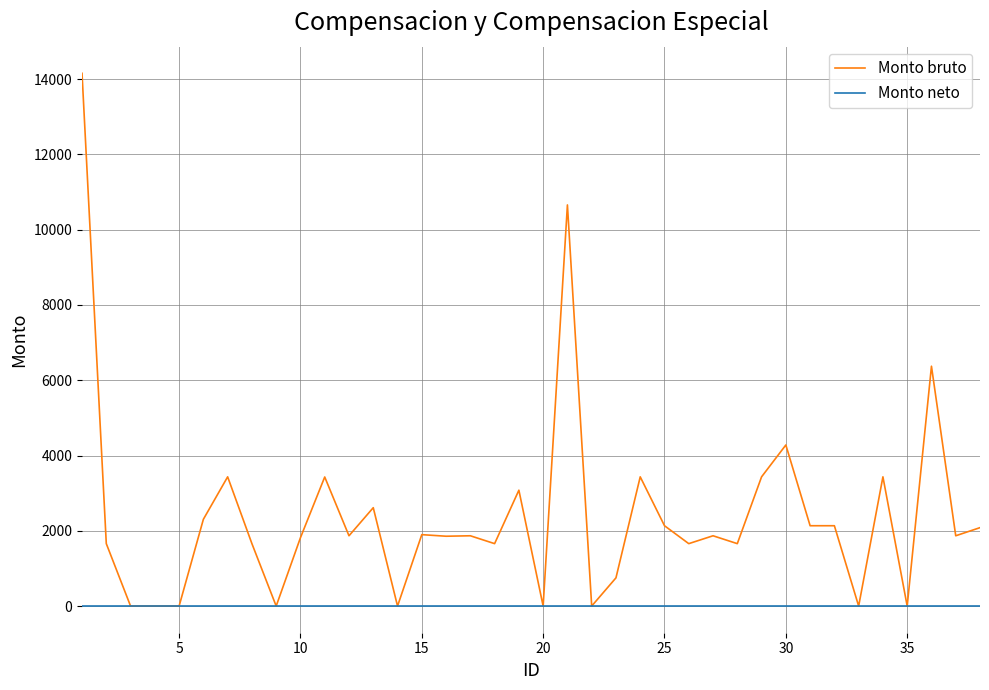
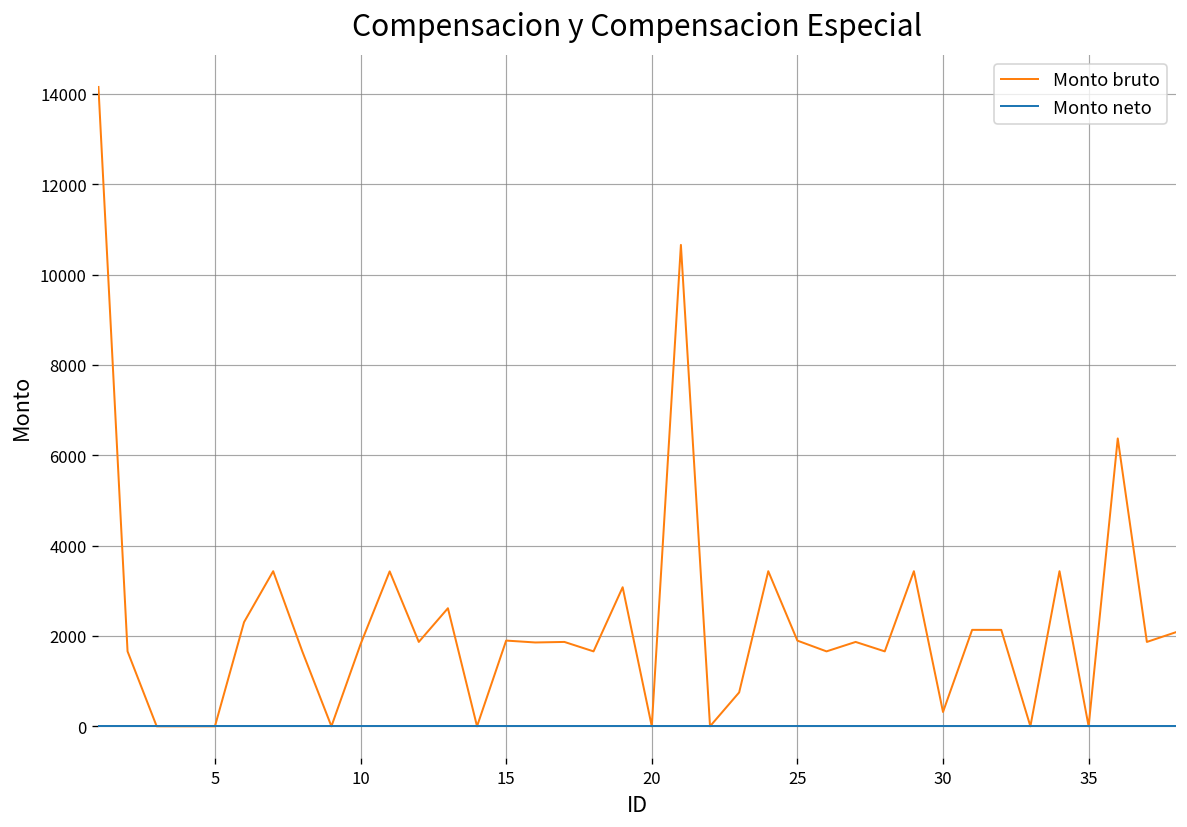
Monto bruto, 25: 2100 -> 1900
Monto bruto, 30: 4300 -> 300
